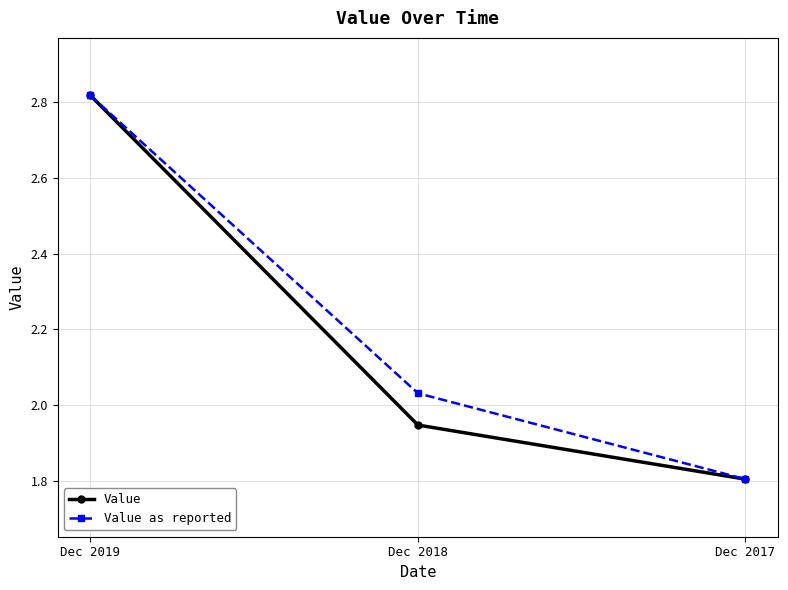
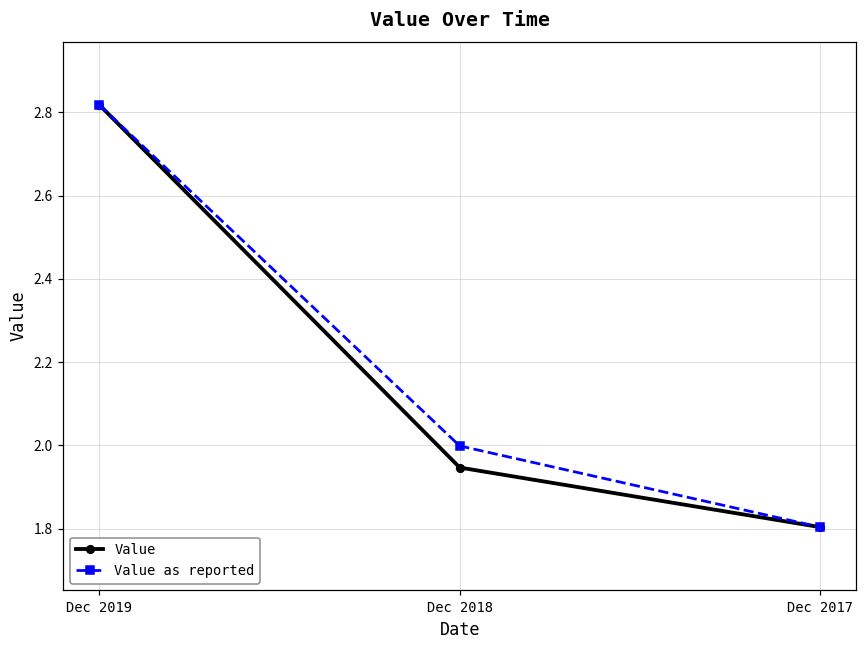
Value as reported, Dec 2018: 2.03 -> 2.00
